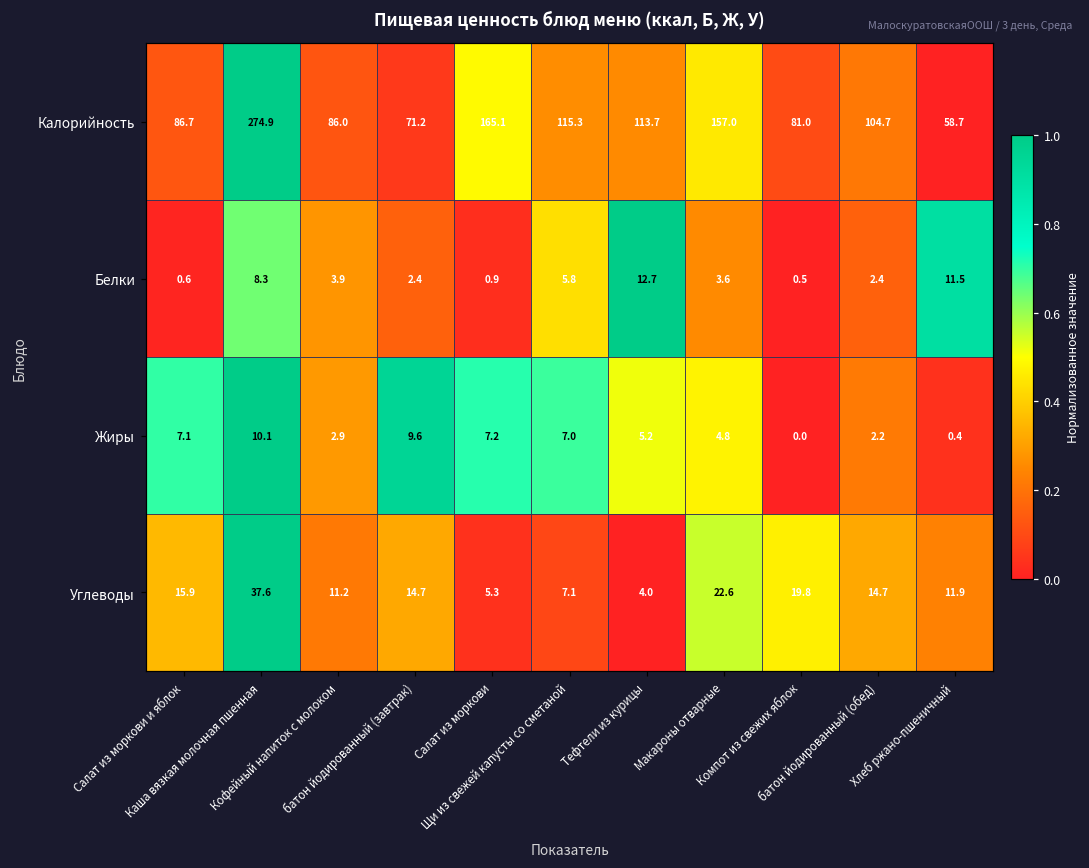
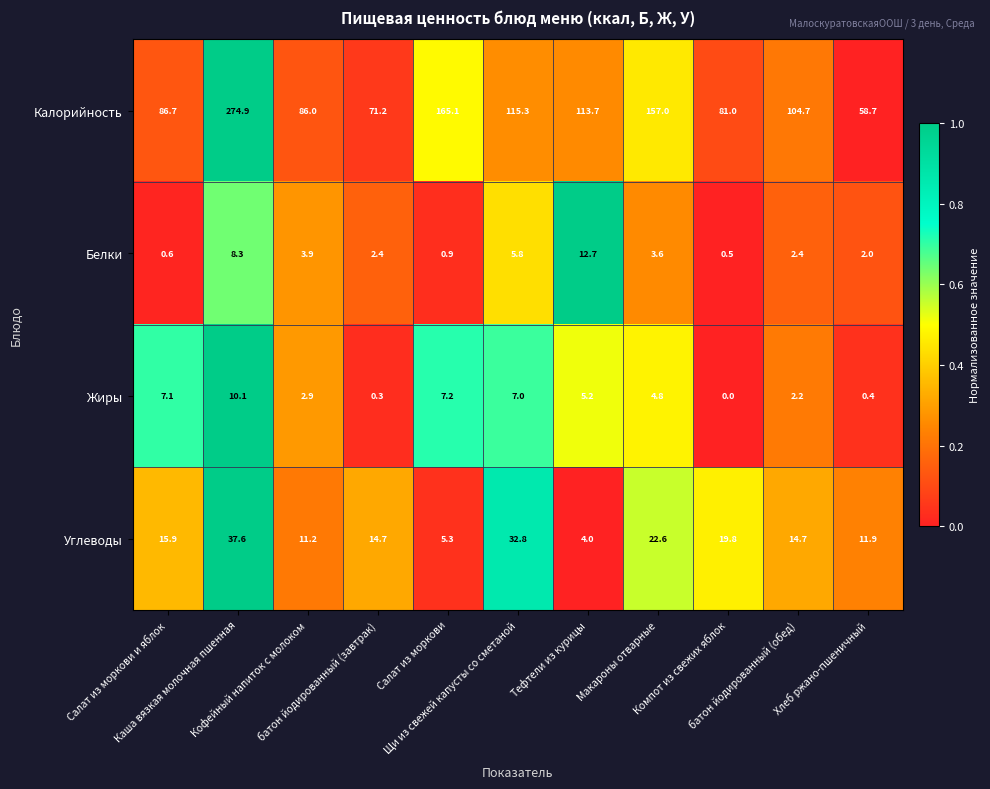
Белки, Хлеб ржано-пшеничный: 11.5 -> 2.0
Жиры, батон йодированный (завтрак): 9.6 -> 0.3
Углеводы, Щи из свежей капусты со сметаной: 7.1 -> 32.8
